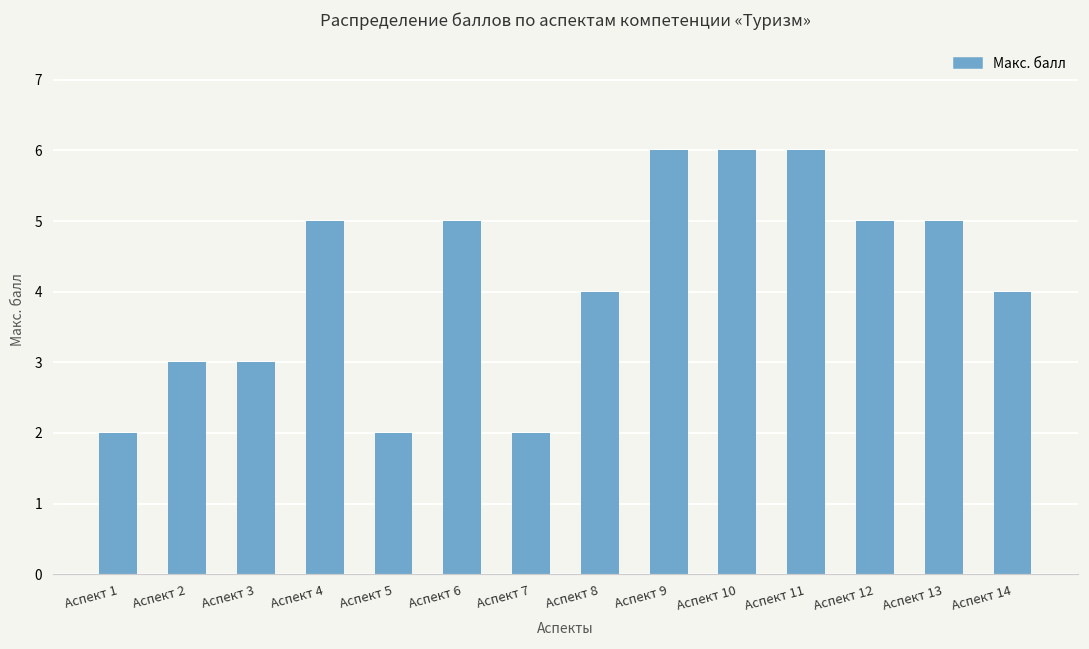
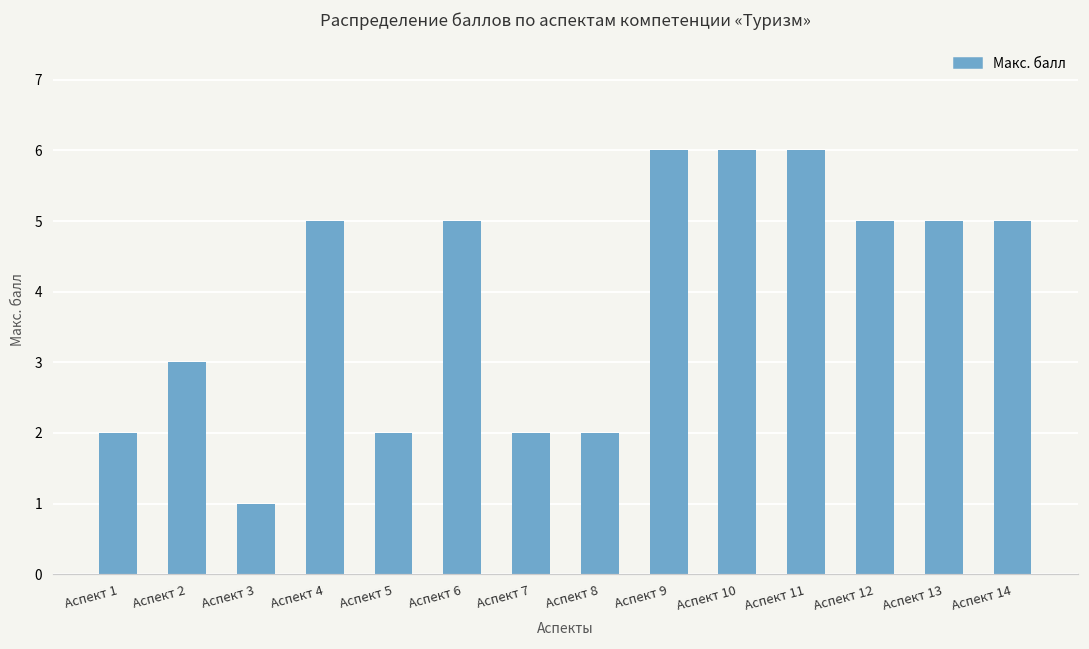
Аспект 3: 3 -> 1
Аспект 8: 4 -> 2
Аспект 14: 4 -> 5
